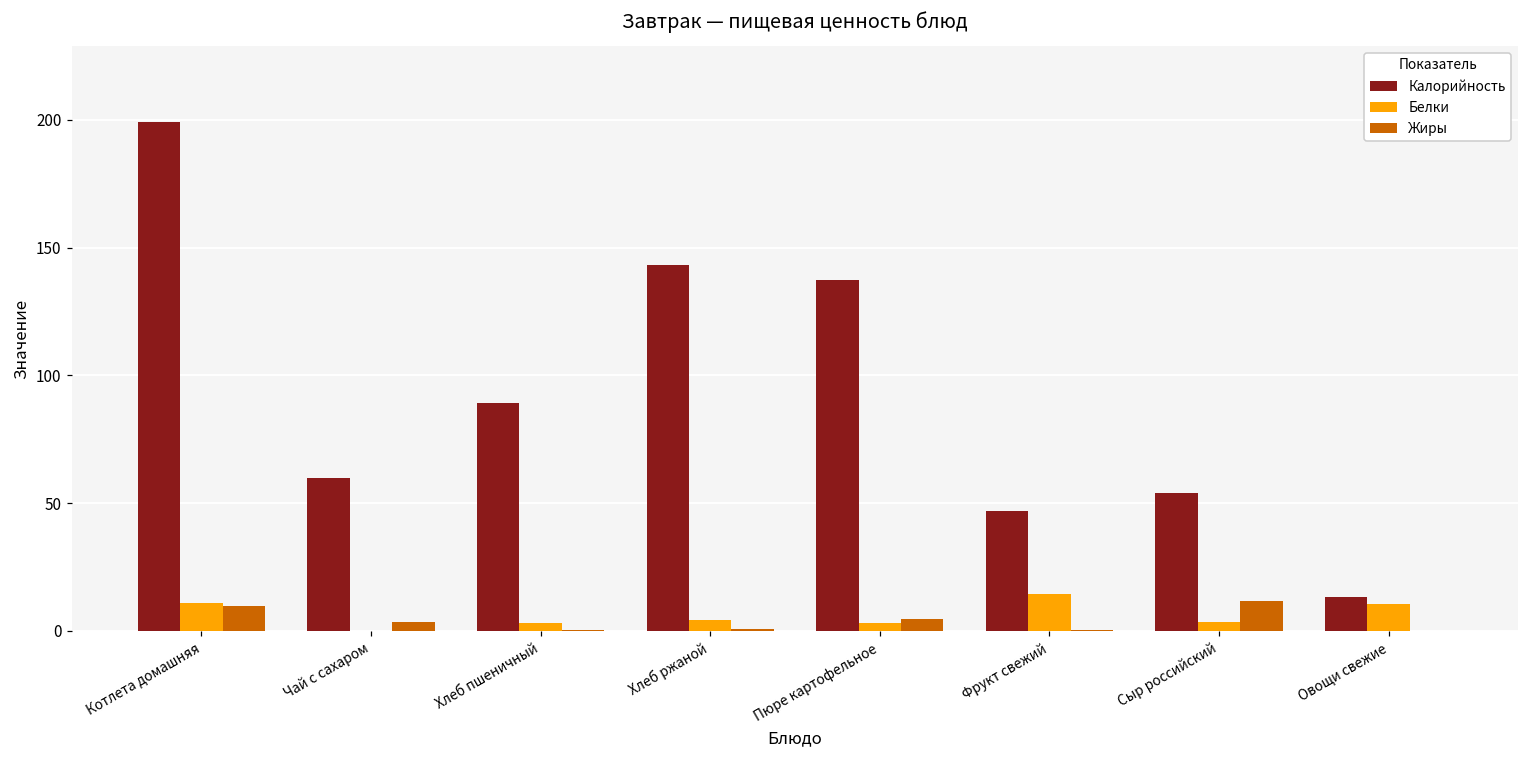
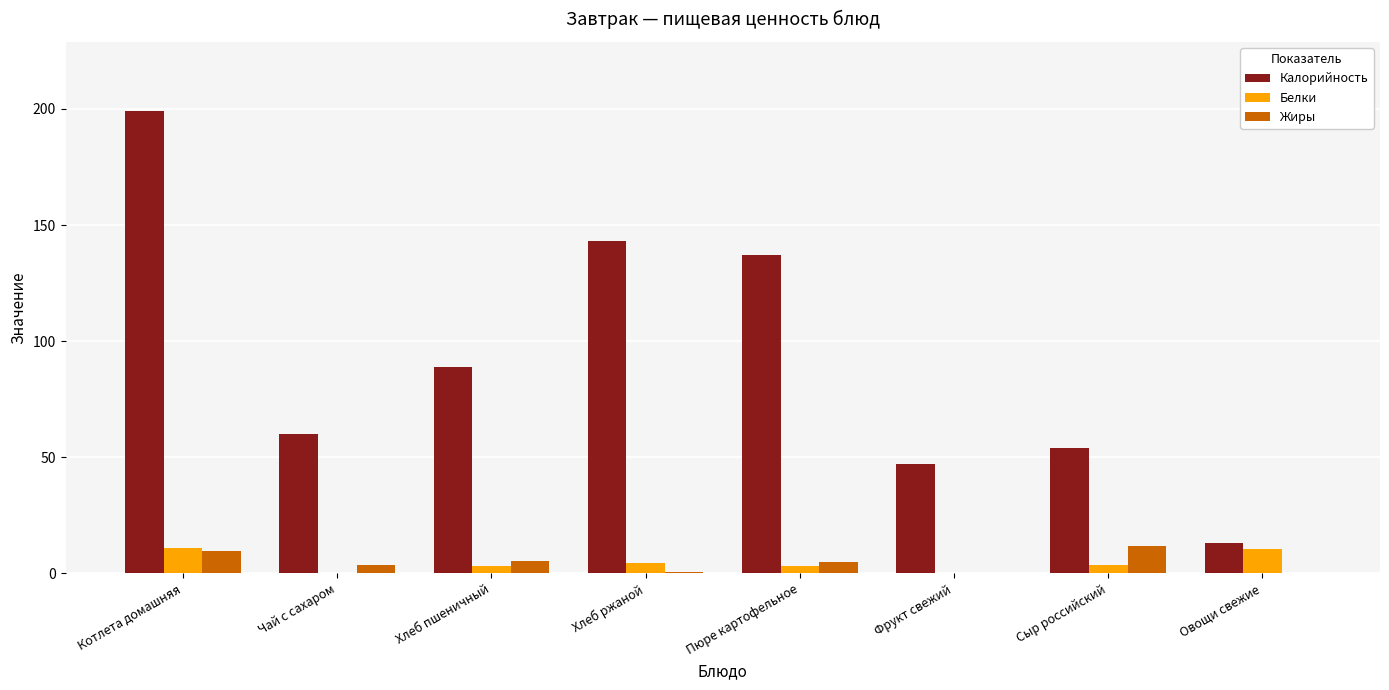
Жиры, Хлеб пшеничный: 0 -> 5
Белки, Фрукт свежий: 14 -> 0
